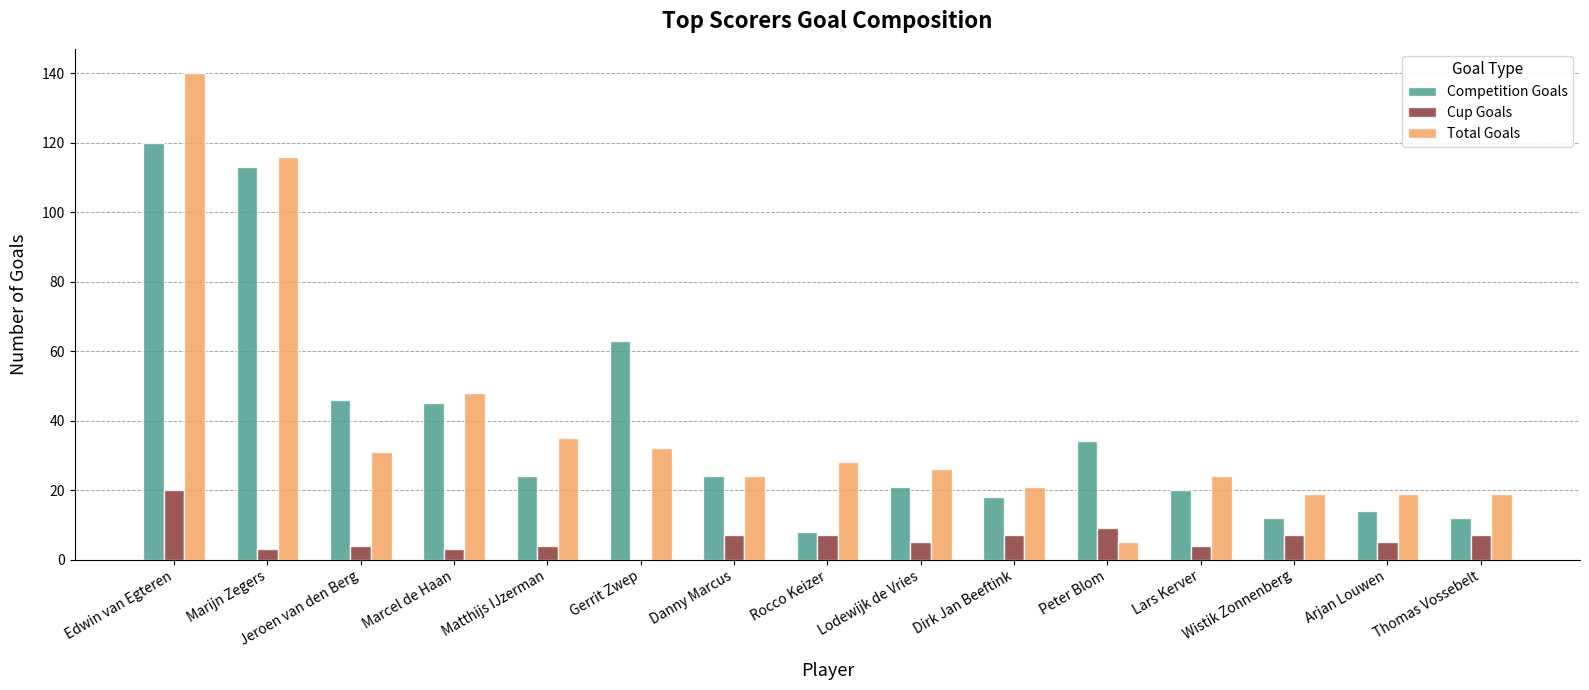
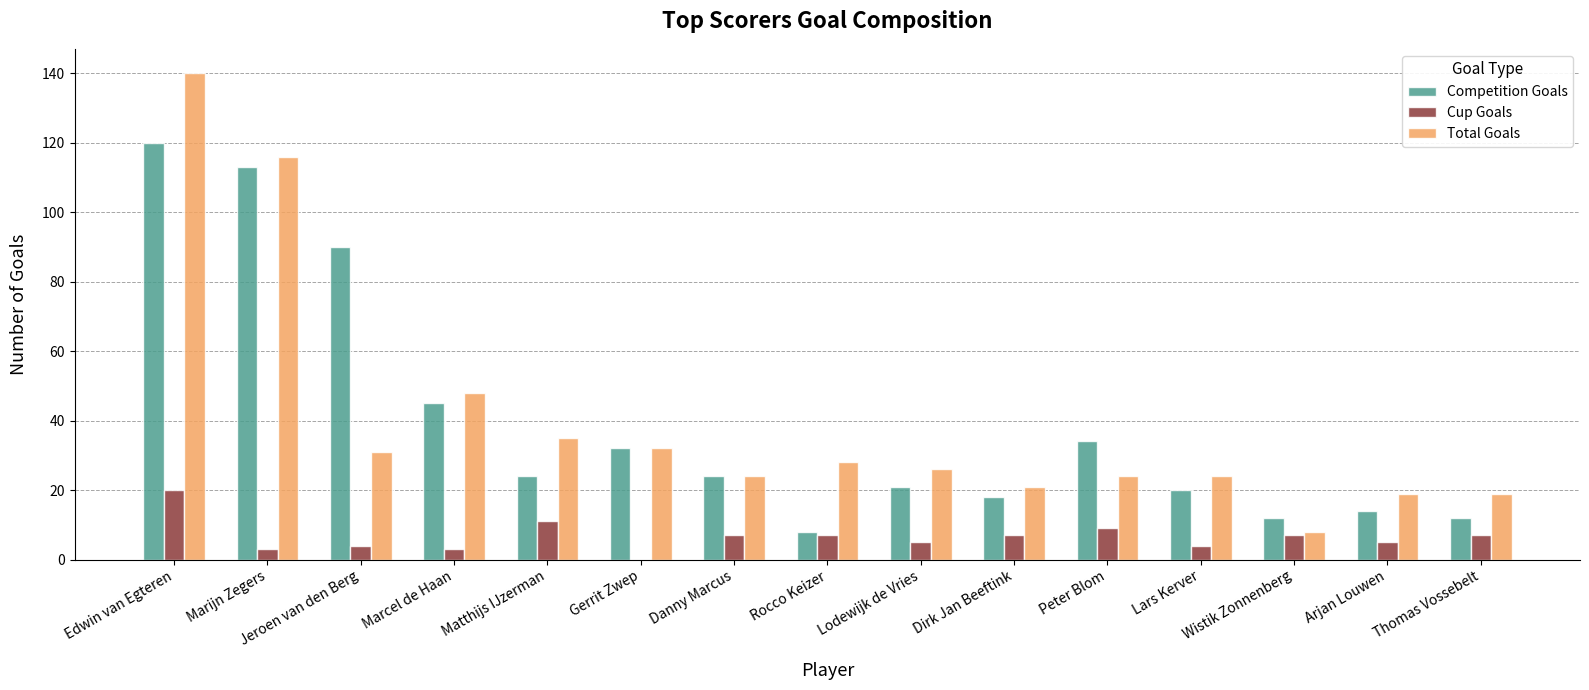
Competition Goals, Jeroen van den Berg: 46 -> 90
Cup Goals, Matthijs IJzerman: 4 -> 11
Competition Goals, Gerrit Zwep: 63 -> 32
Total Goals, Peter Blom: 5 -> 24
Total Goals, Wistik Zonnenberg: 19 -> 8
